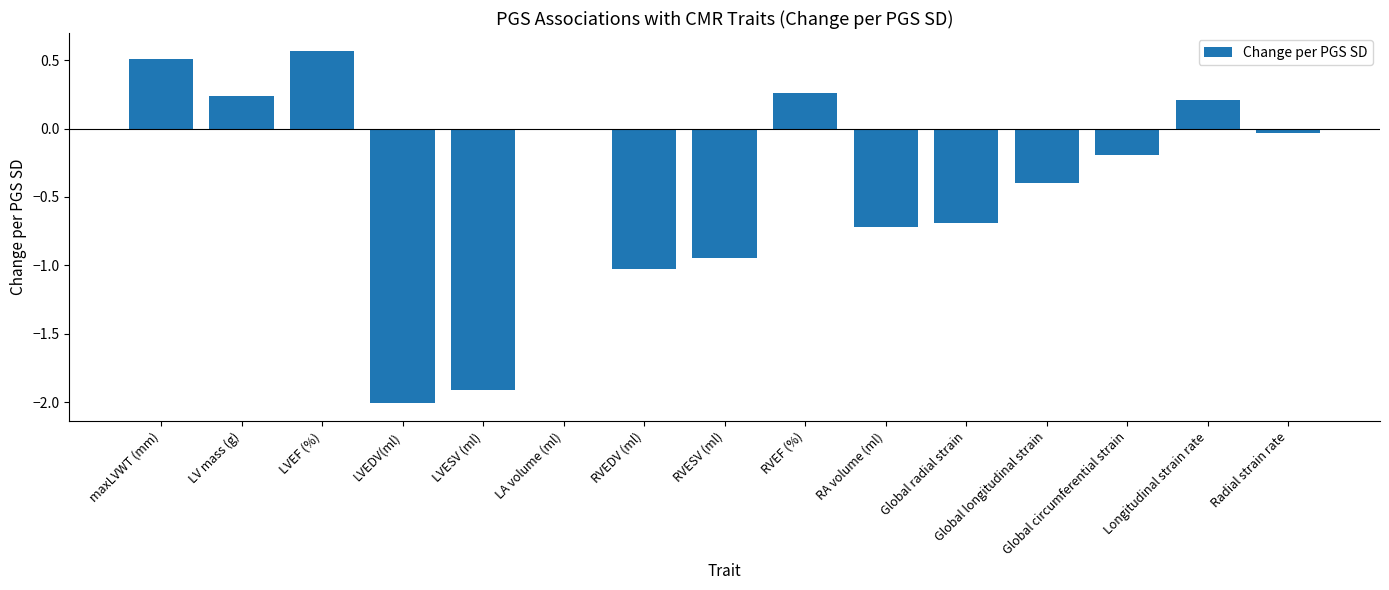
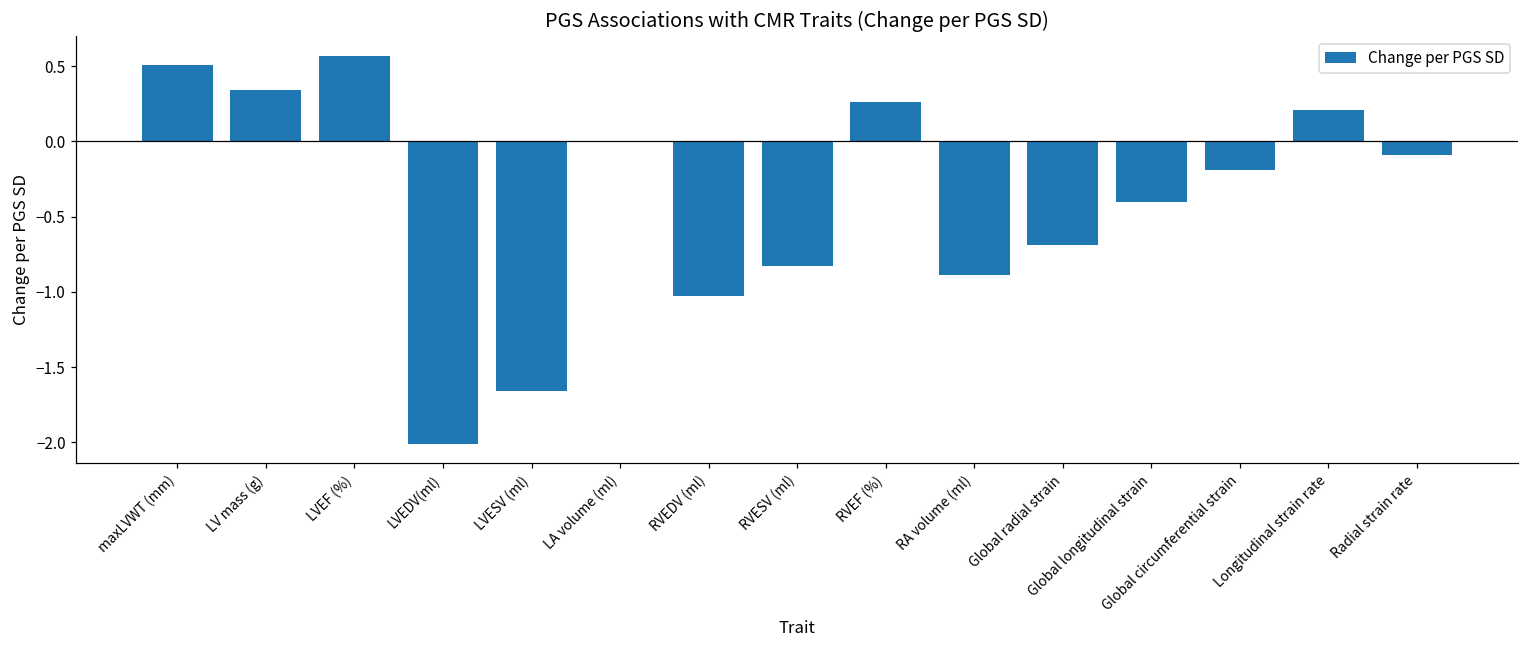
LV mass (g): 0.24 -> 0.34
LVESV (ml): -1.91 -> -1.66
RVESV (ml): -0.95 -> -0.83
RA volume (ml): -0.72 -> -0.89
Radial strain rate: -0.03 -> -0.09
